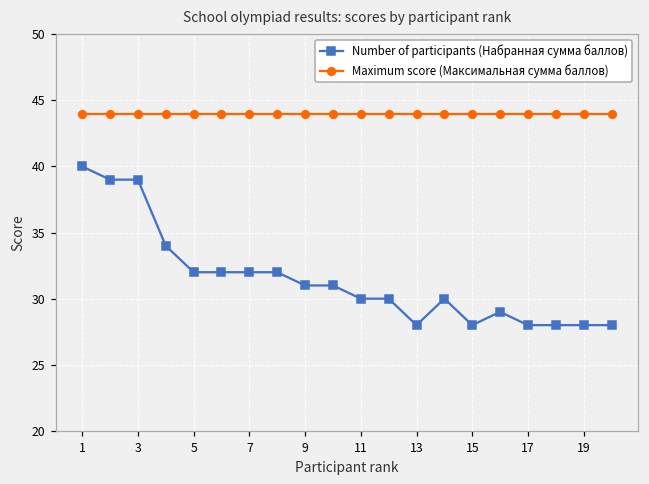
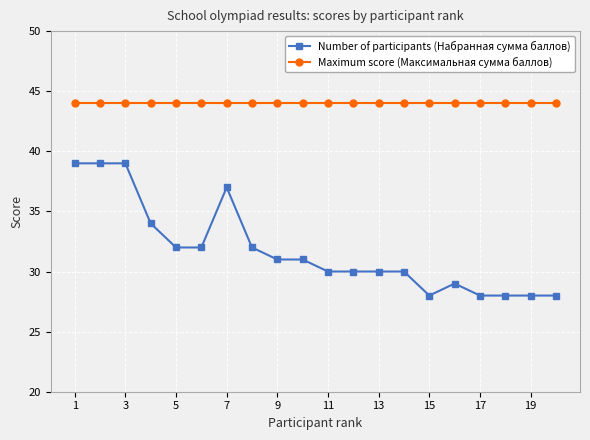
Number of participants (Набранная сумма баллов), 1: 40 -> 39
Number of participants (Набранная сумма баллов), 7: 32 -> 37
Number of participants (Набранная сумма баллов), 13: 28 -> 30
